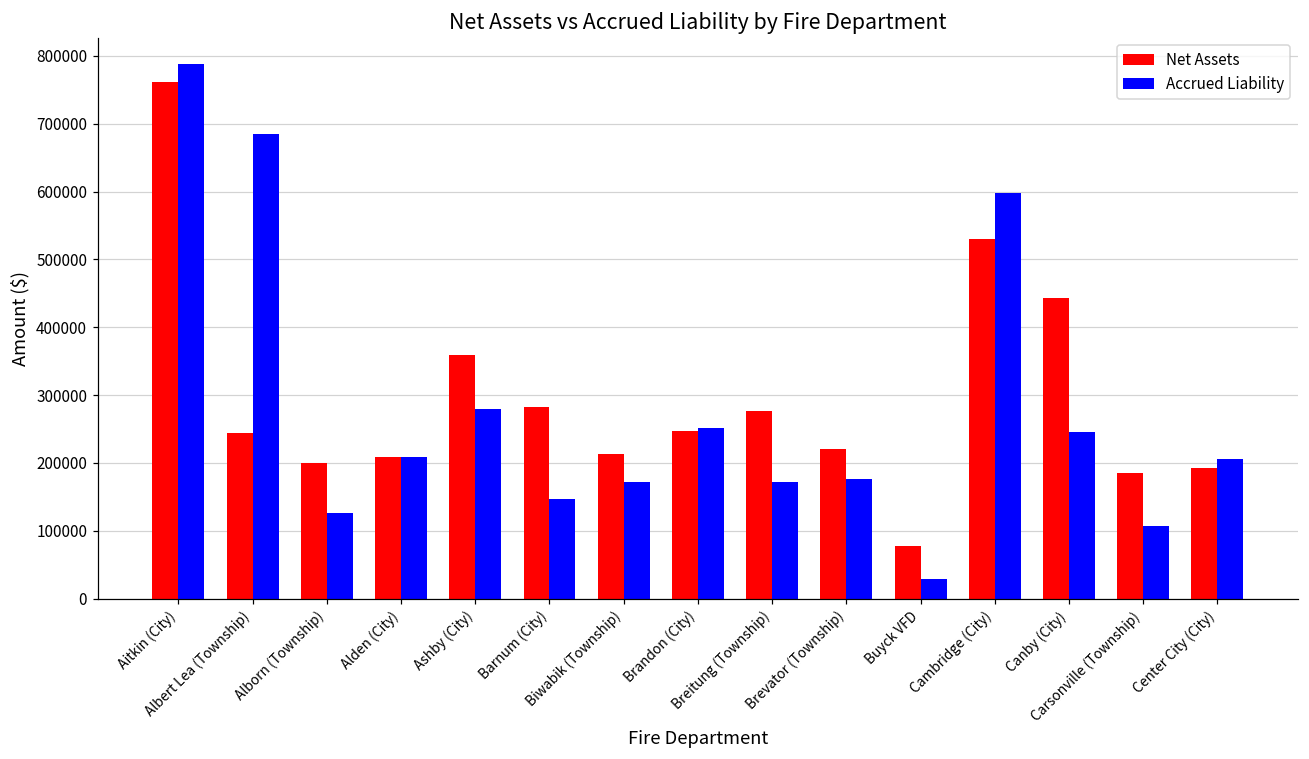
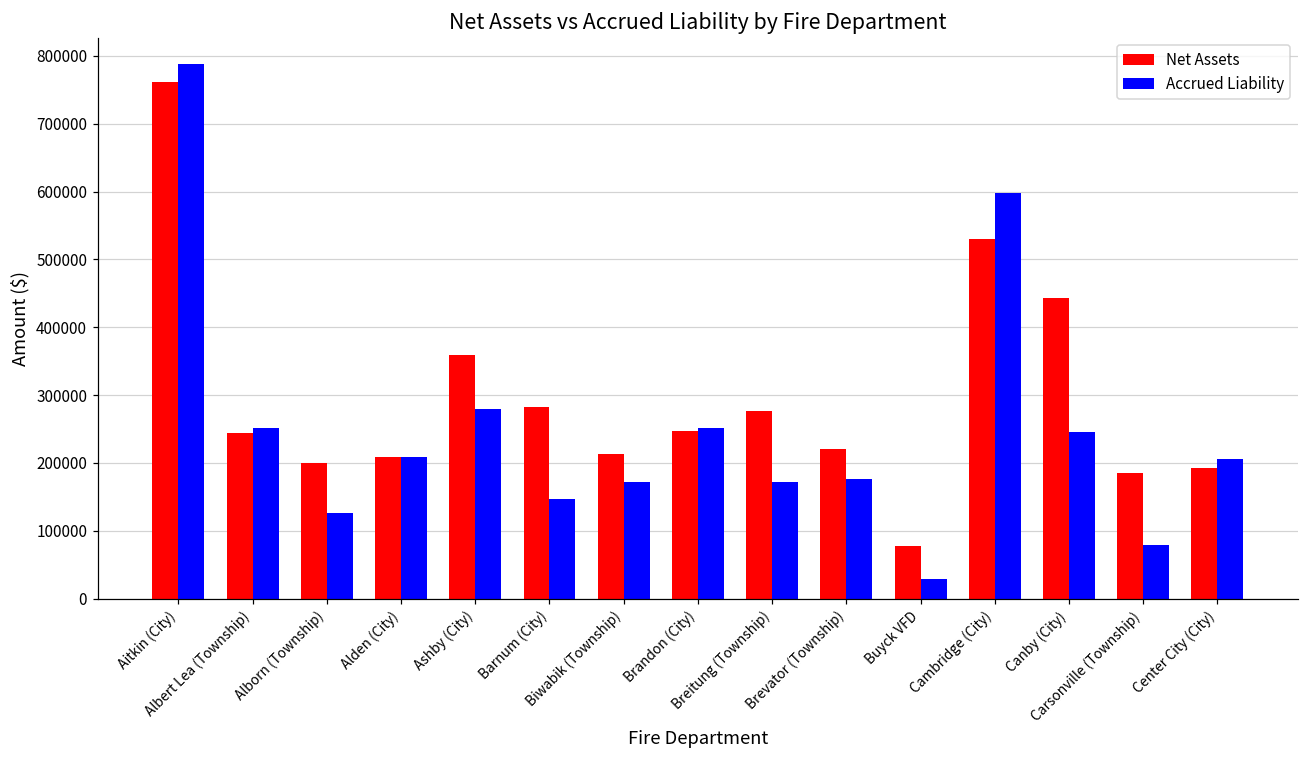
Accrued Liability, Albert Lea (Township): 680000 -> 250000
Accrued Liability, Carsonville (Township): 110000 -> 80000
